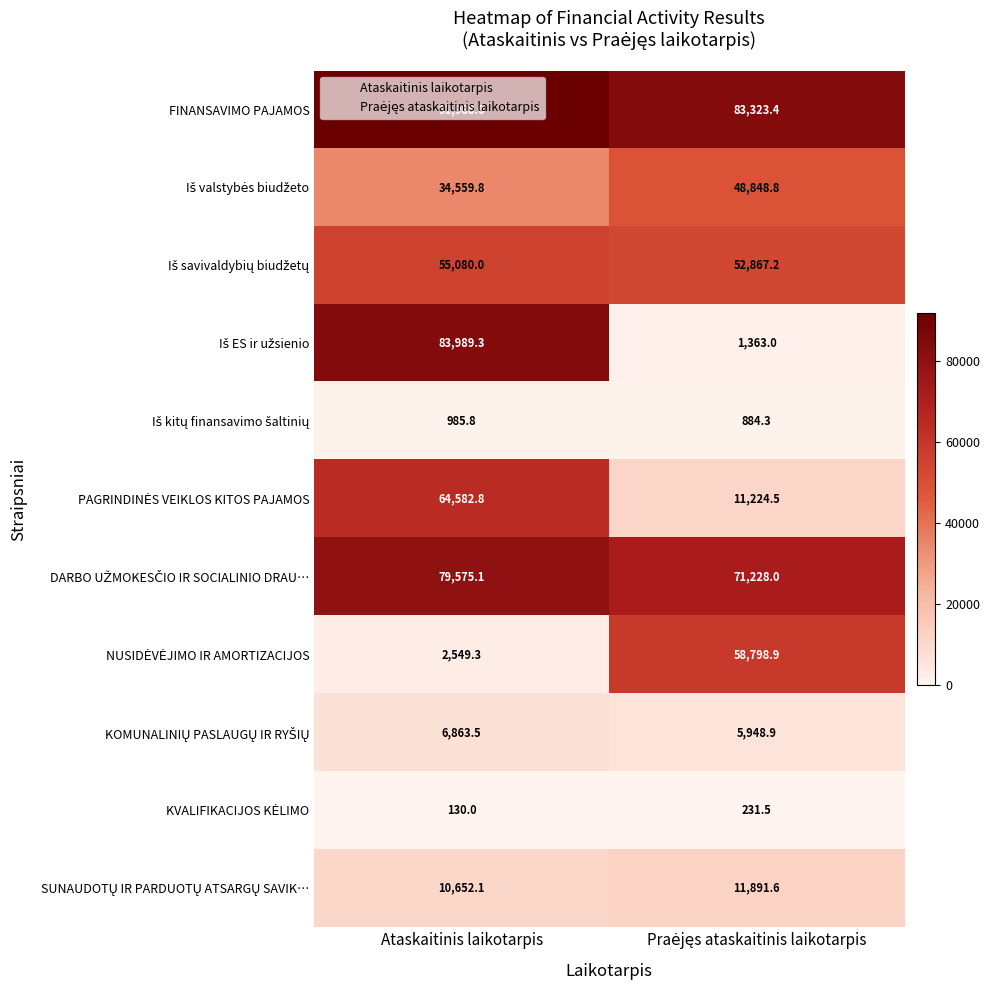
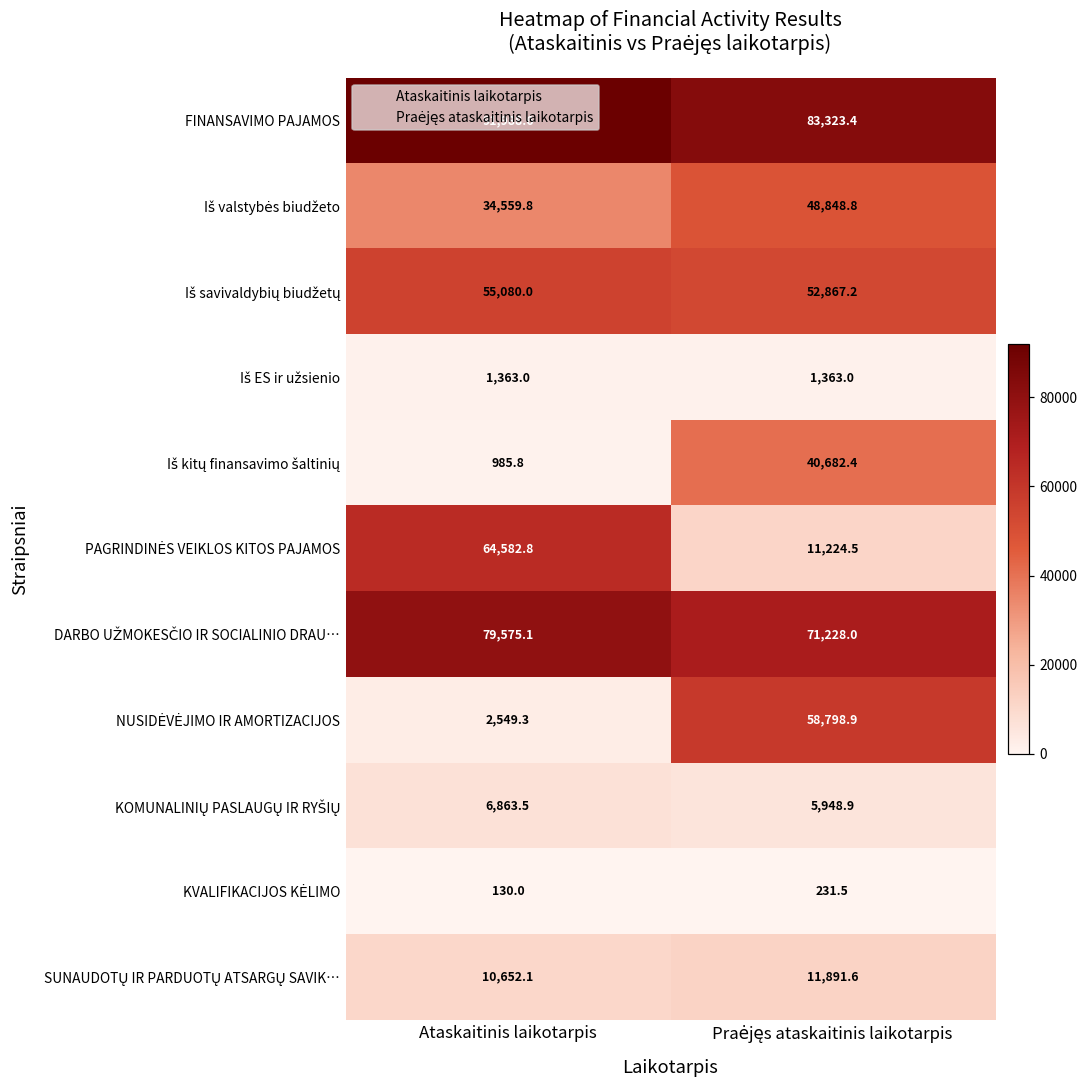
Iš ES ir užsienio, Ataskaitinis laikotarpis: 83,989.3 -> 1,363.0
Iš kitų finansavimo šaltinių, Praėjęs ataskaitinis laikotarpis: 884.3 -> 40,682.4
